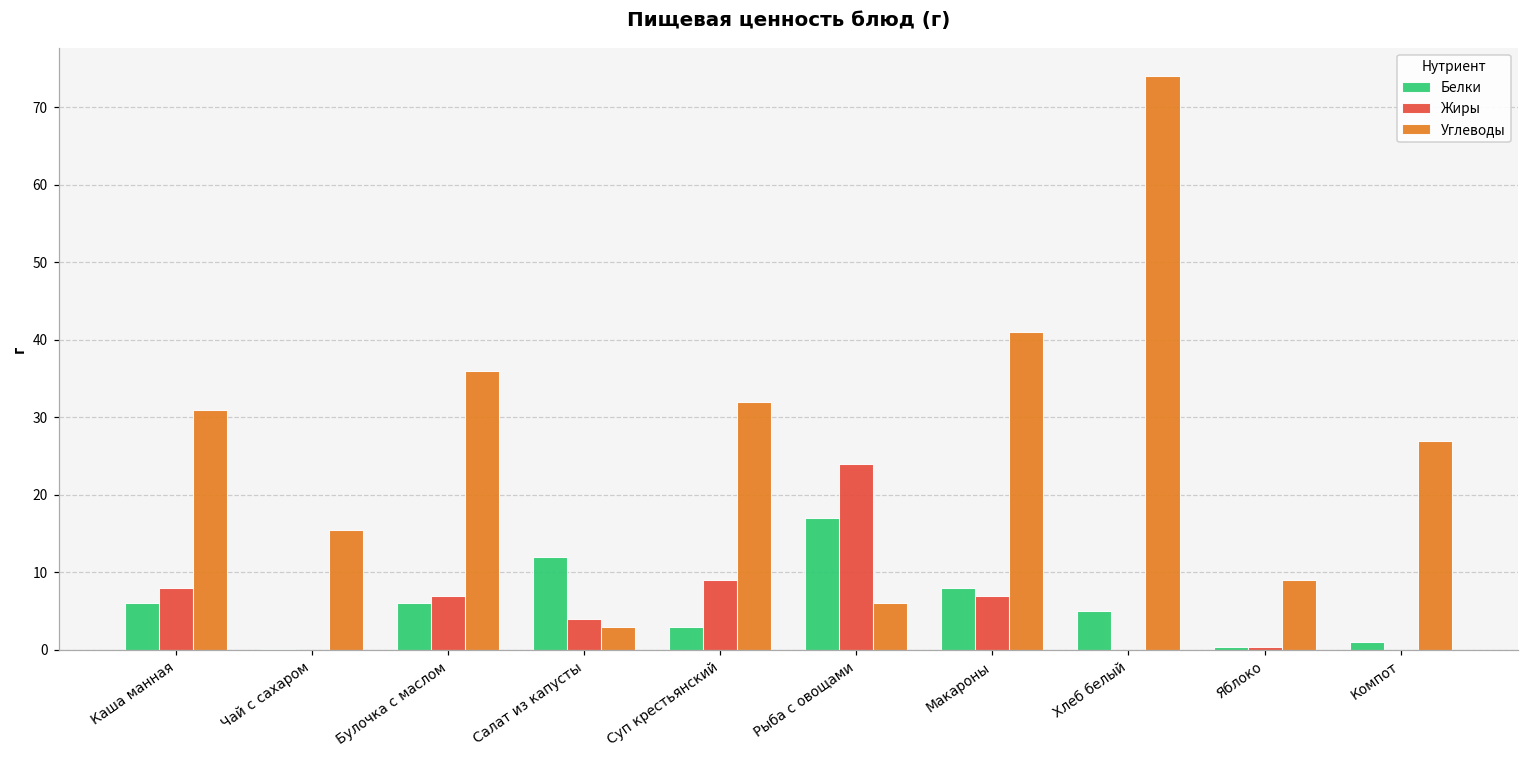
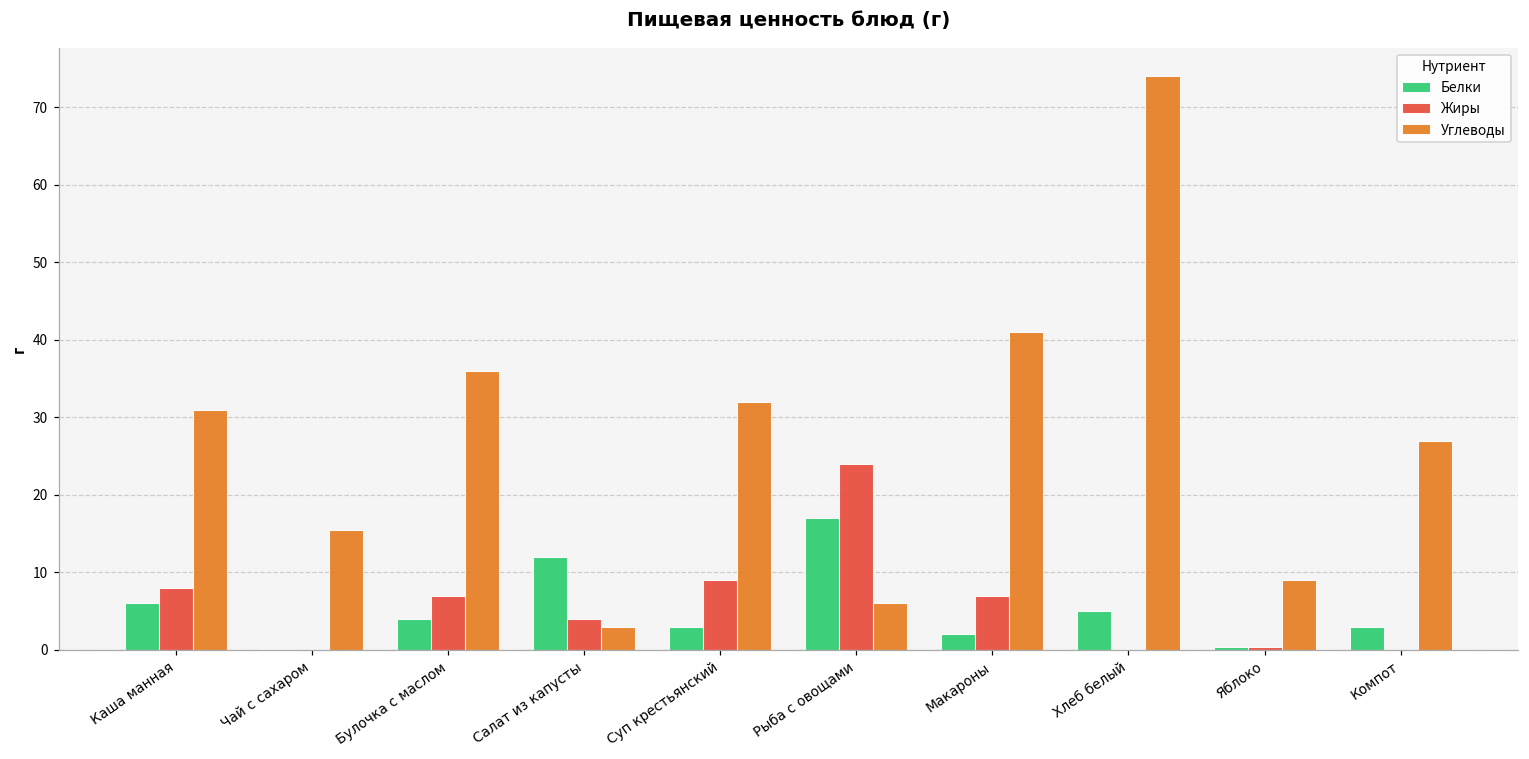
Белки, Булочка с маслом: 6 -> 4
Белки, Макароны: 8 -> 2
Белки, Компот: 1 -> 3
